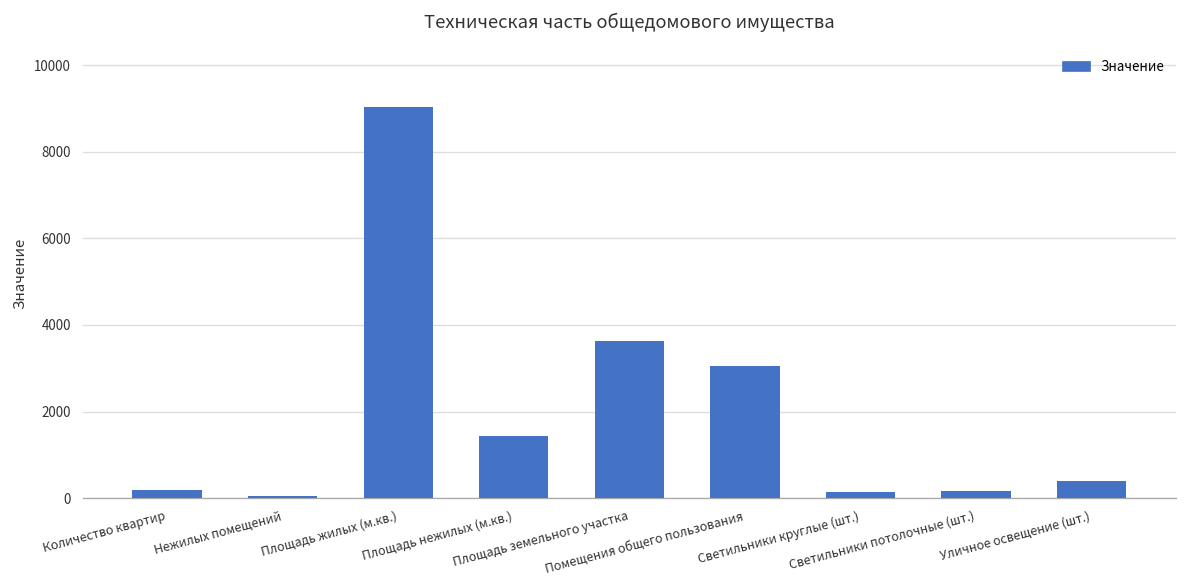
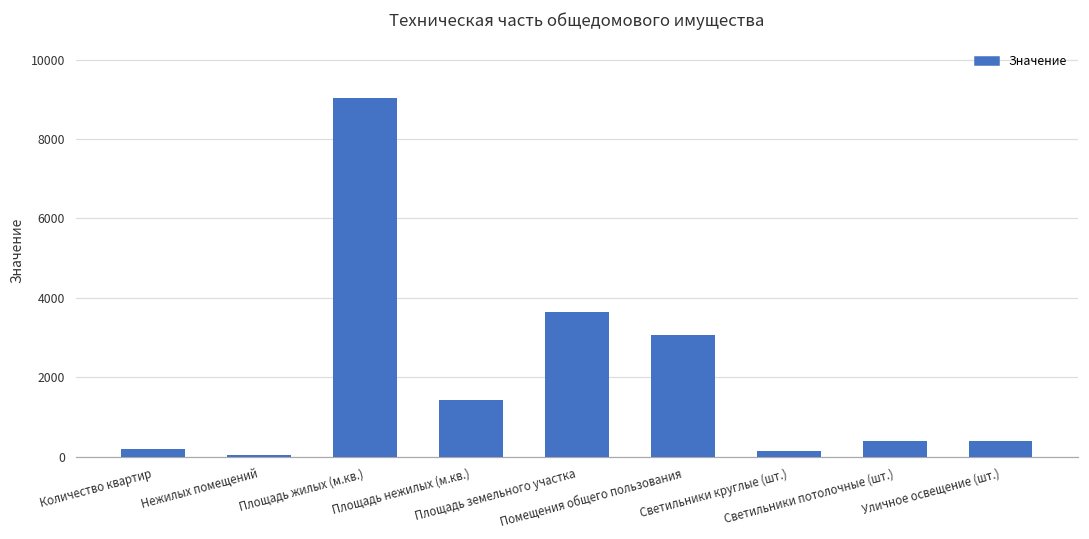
Светильники потолочные (шт.): 200 -> 400
